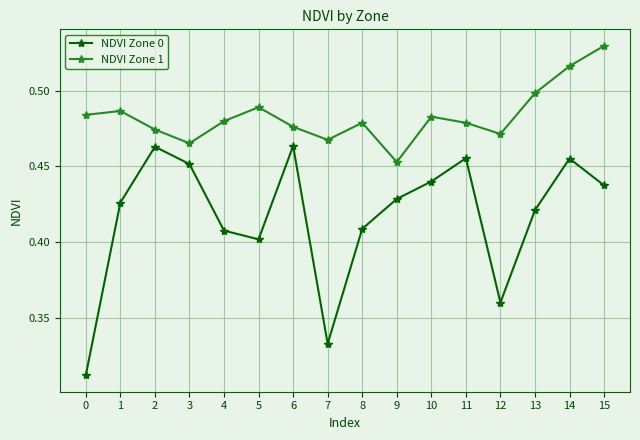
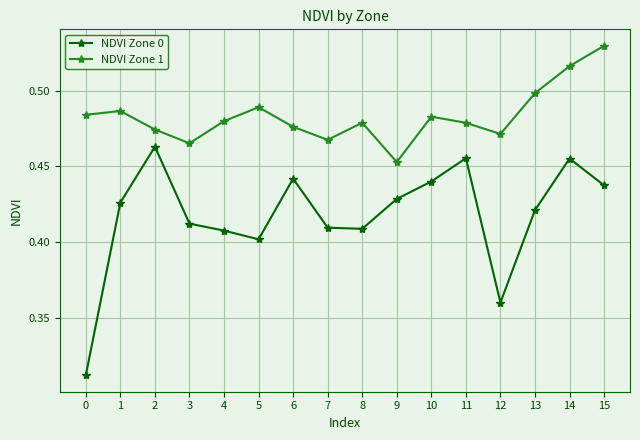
NDVI Zone 0, 3: 0.452 -> 0.412
NDVI Zone 0, 6: 0.463 -> 0.442
NDVI Zone 0, 7: 0.333 -> 0.409
